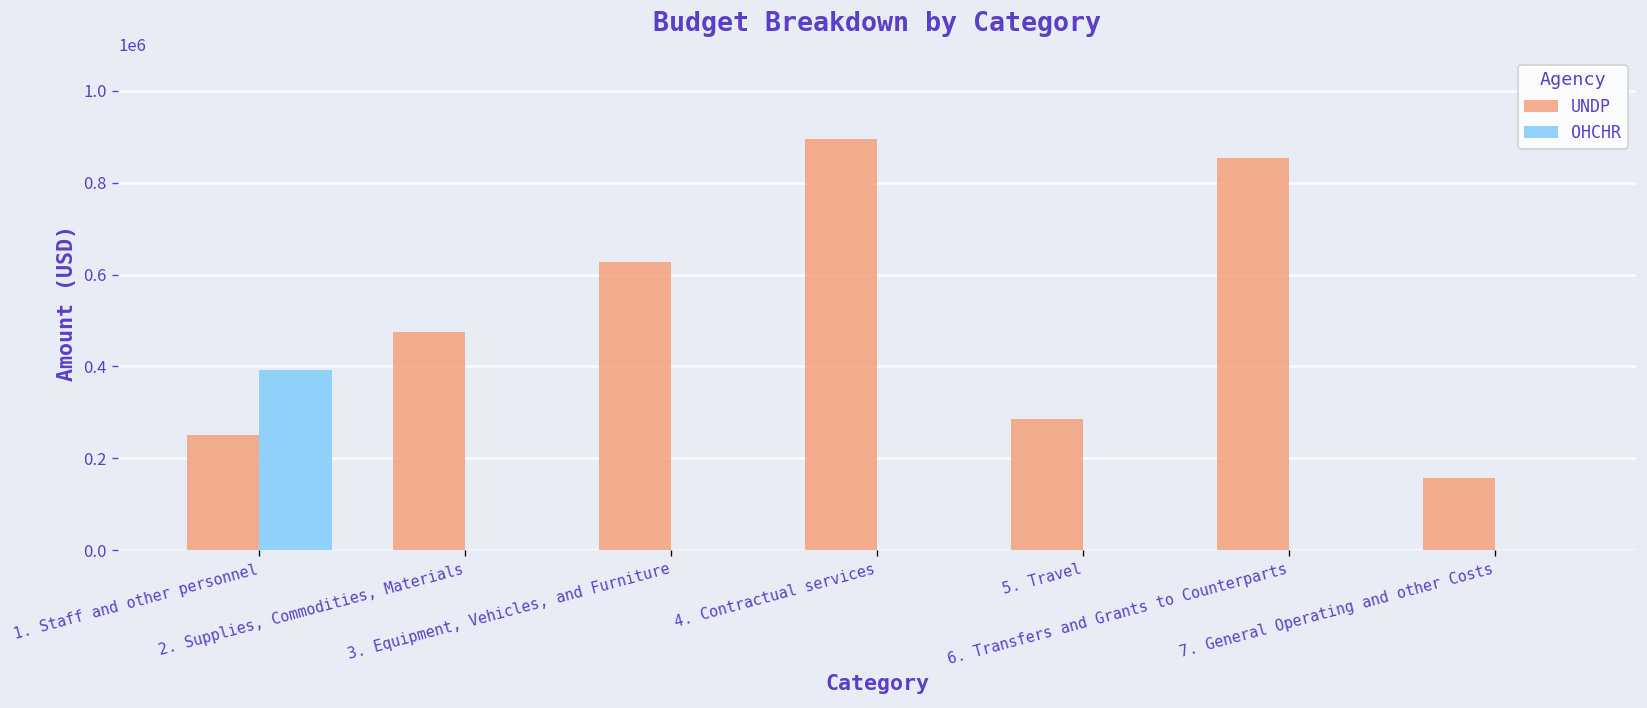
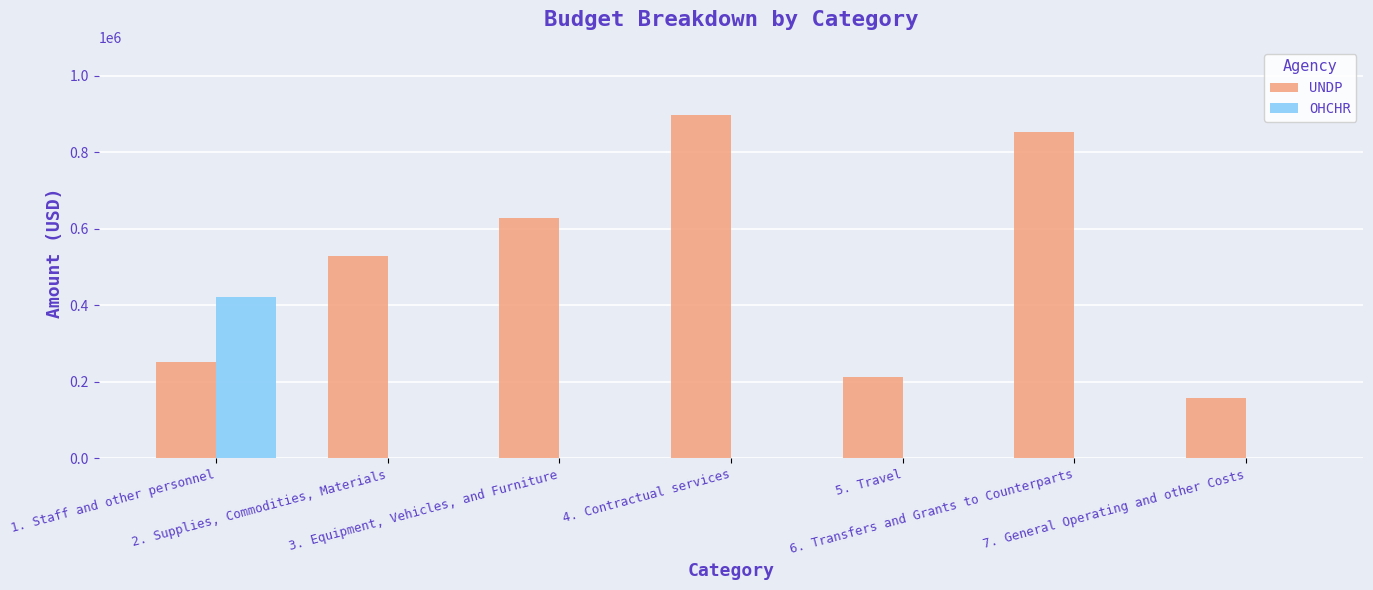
OHCHR, 1. Staff and other personnel: 390000 -> 420000
UNDP, 2. Supplies, Commodities, Materials: 470000 -> 530000
UNDP, 5. Travel: 290000 -> 210000
